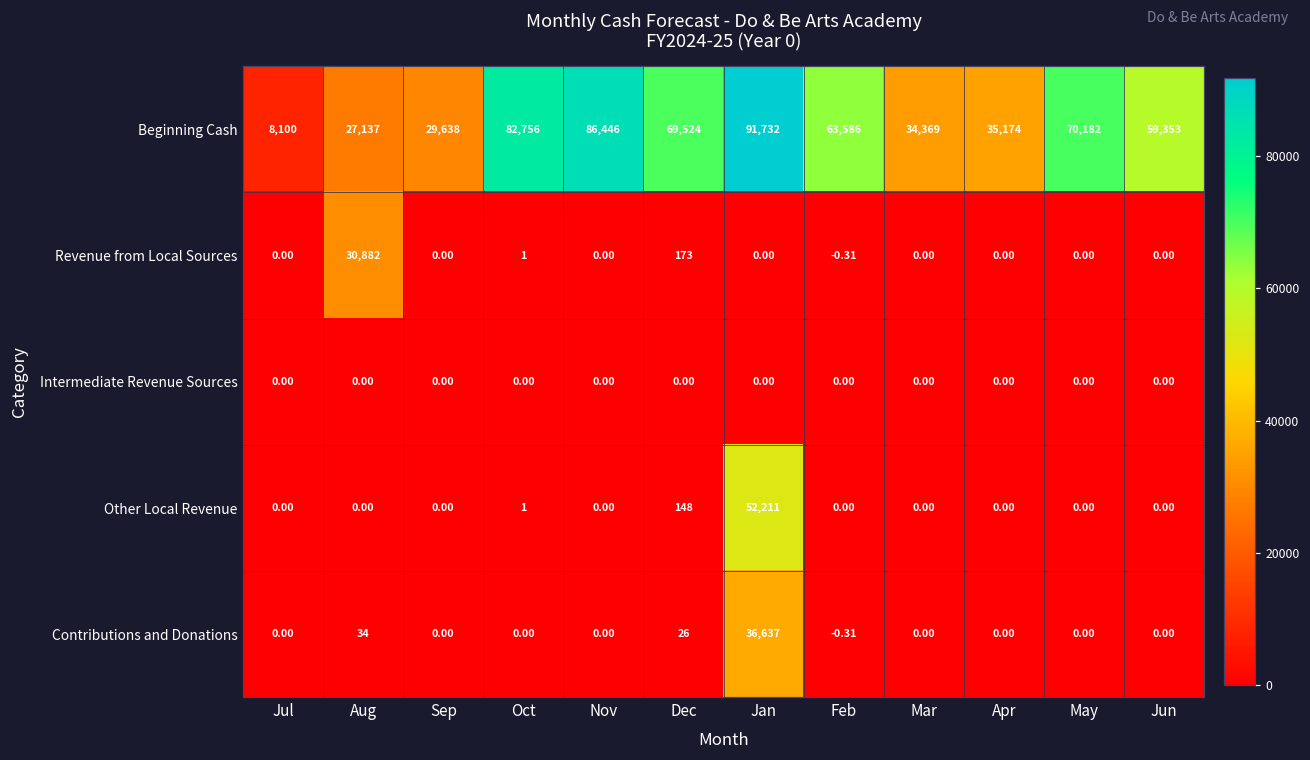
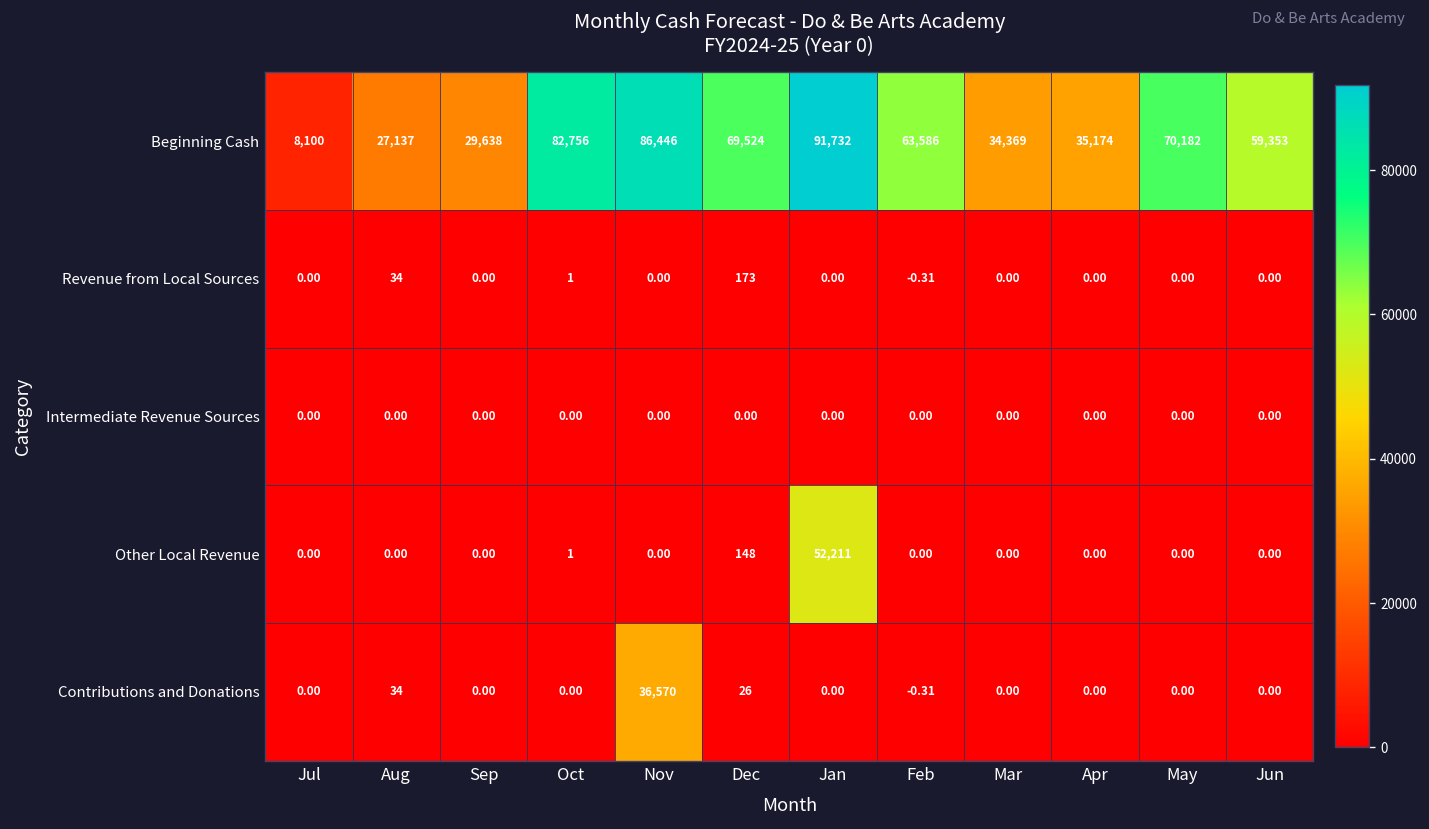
Revenue from Local Sources, Aug: 30,882 -> 34
Contributions and Donations, Nov: 0.00 -> 36,570
Contributions and Donations, Jan: 36,637 -> 0.00
